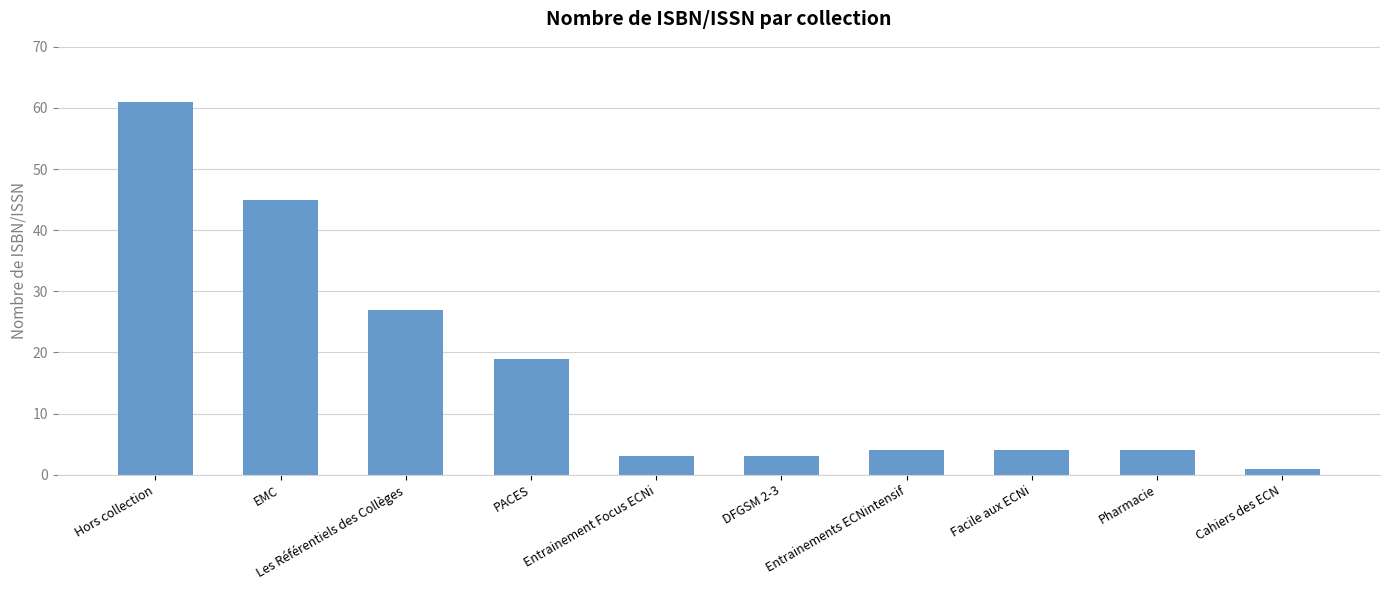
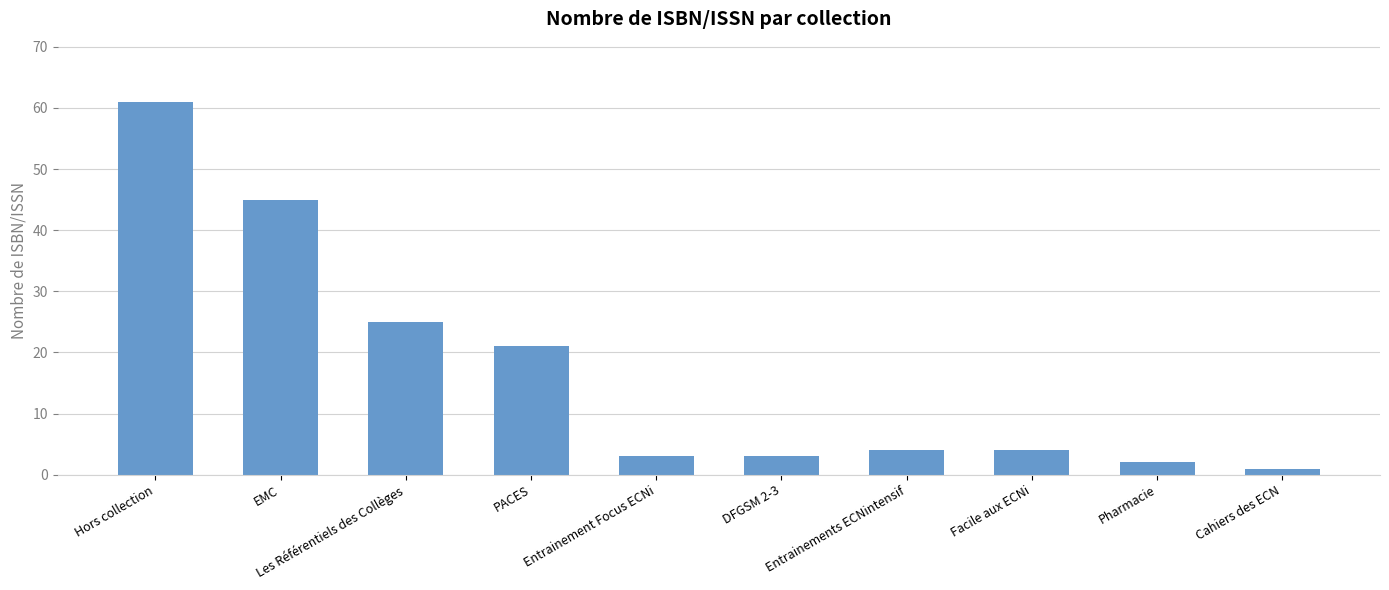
Les Référentiels des Collèges: 27 -> 25
PACES: 19 -> 21
Pharmacie: 4 -> 2
